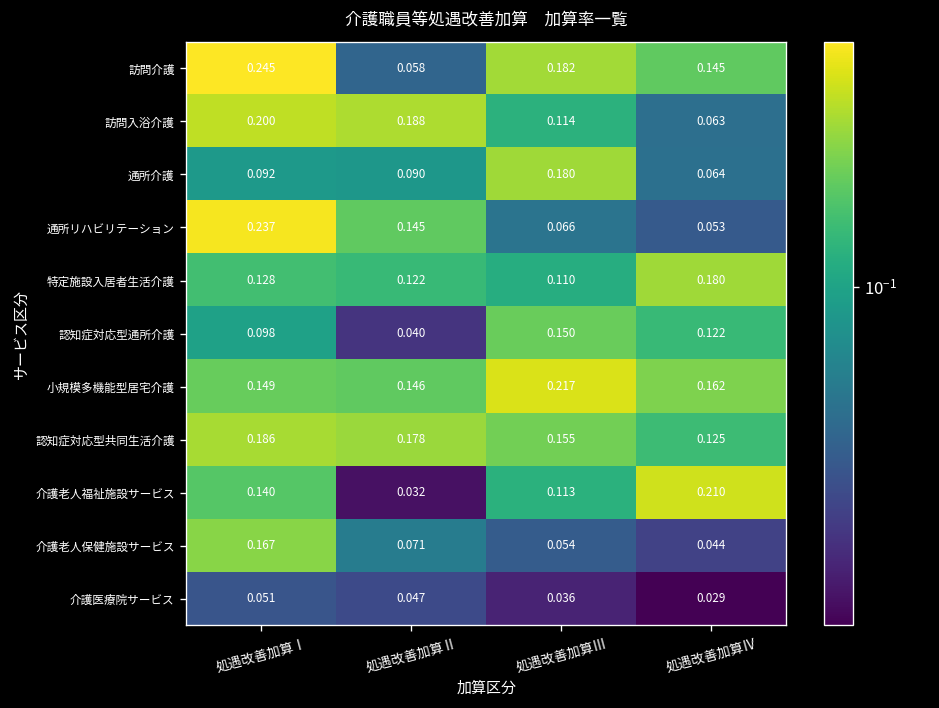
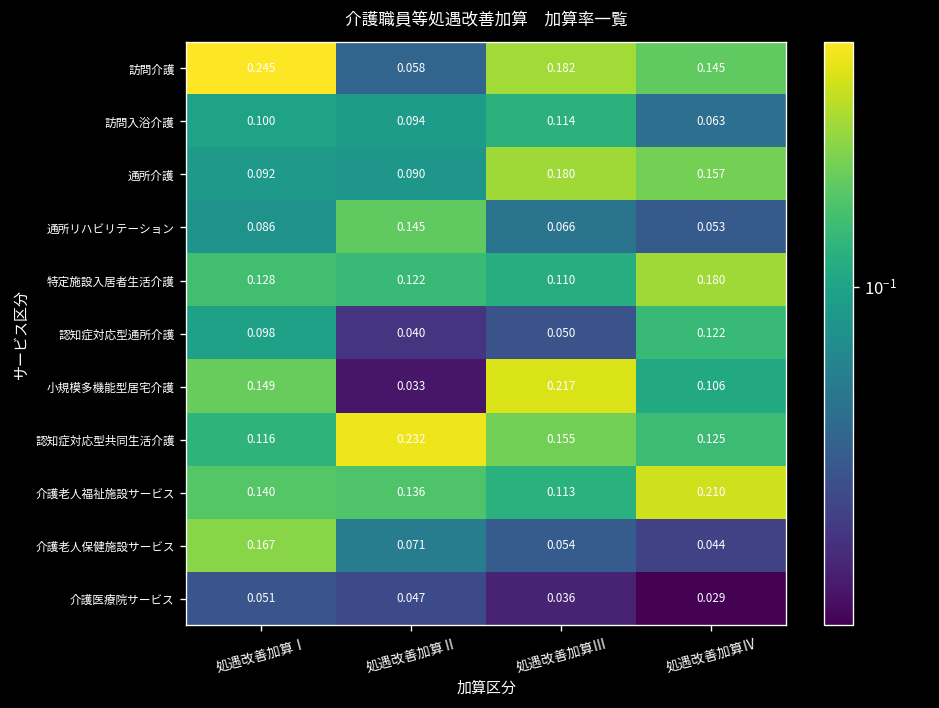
訪問入浴介護, 処遇改善加算Ⅰ: 0.200 -> 0.100
訪問入浴介護, 処遇改善加算Ⅱ: 0.188 -> 0.094
通所介護, 処遇改善加算Ⅳ: 0.064 -> 0.157
通所リハビリテーション, 処遇改善加算Ⅰ: 0.237 -> 0.086
認知症対応型通所介護, 処遇改善加算Ⅲ: 0.150 -> 0.050
小規模多機能型居宅介護, 処遇改善加算Ⅱ: 0.146 -> 0.033
小規模多機能型居宅介護, 処遇改善加算Ⅳ: 0.162 -> 0.106
認知症対応型共同生活介護, 処遇改善加算Ⅰ: 0.186 -> 0.116
認知症対応型共同生活介護, 処遇改善加算Ⅱ: 0.178 -> 0.232
介護老人福祉施設サービス, 処遇改善加算Ⅱ: 0.032 -> 0.136
